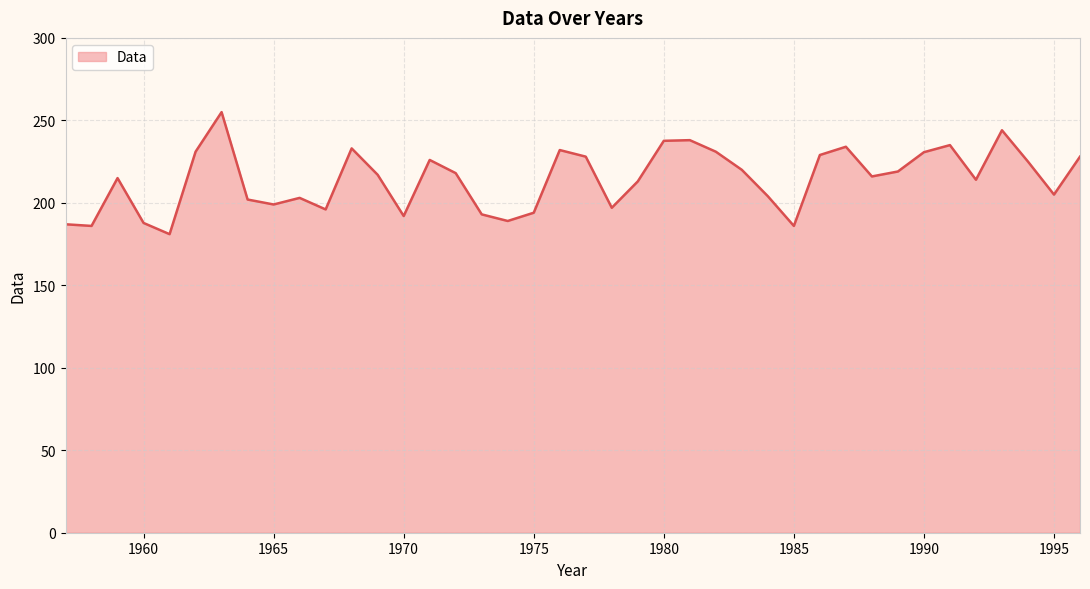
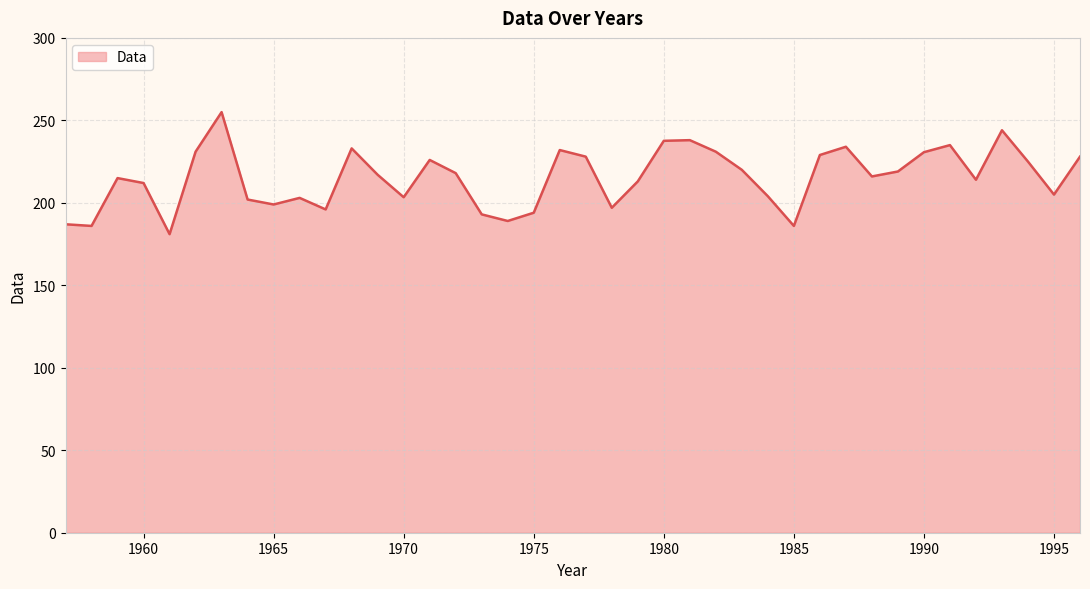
1960: 188 -> 212
1970: 192 -> 203
